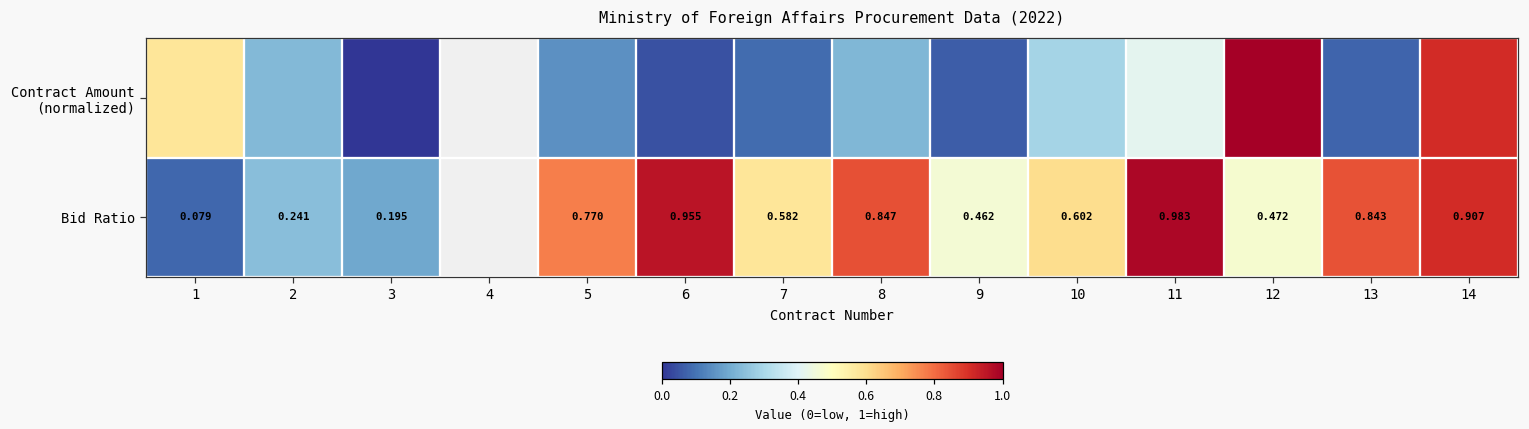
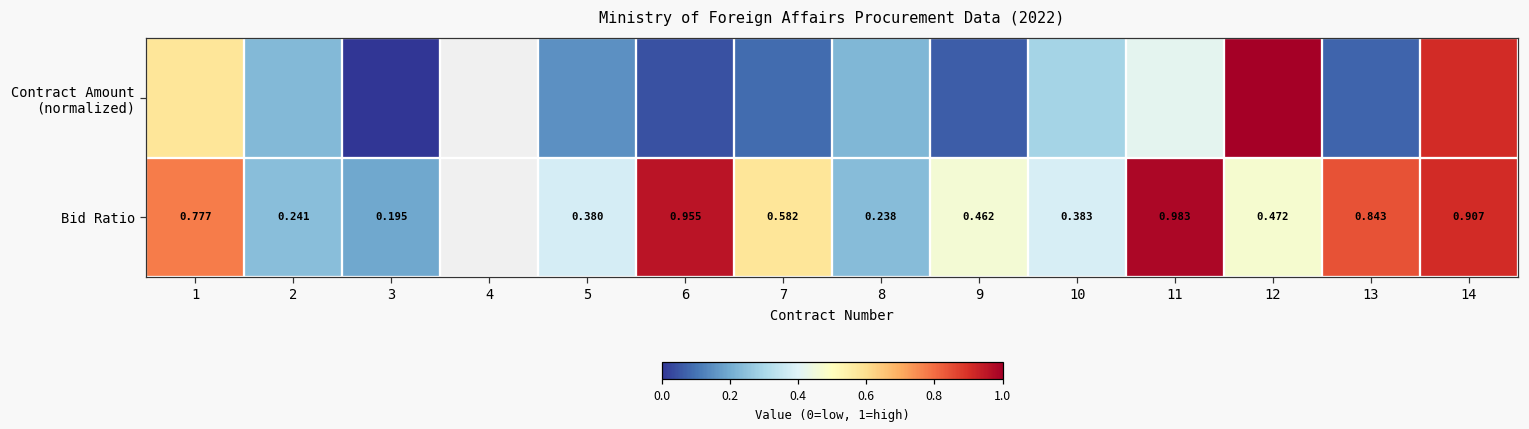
Bid Ratio, 1: 0.079 -> 0.777
Bid Ratio, 5: 0.770 -> 0.380
Bid Ratio, 8: 0.847 -> 0.238
Bid Ratio, 10: 0.602 -> 0.383
